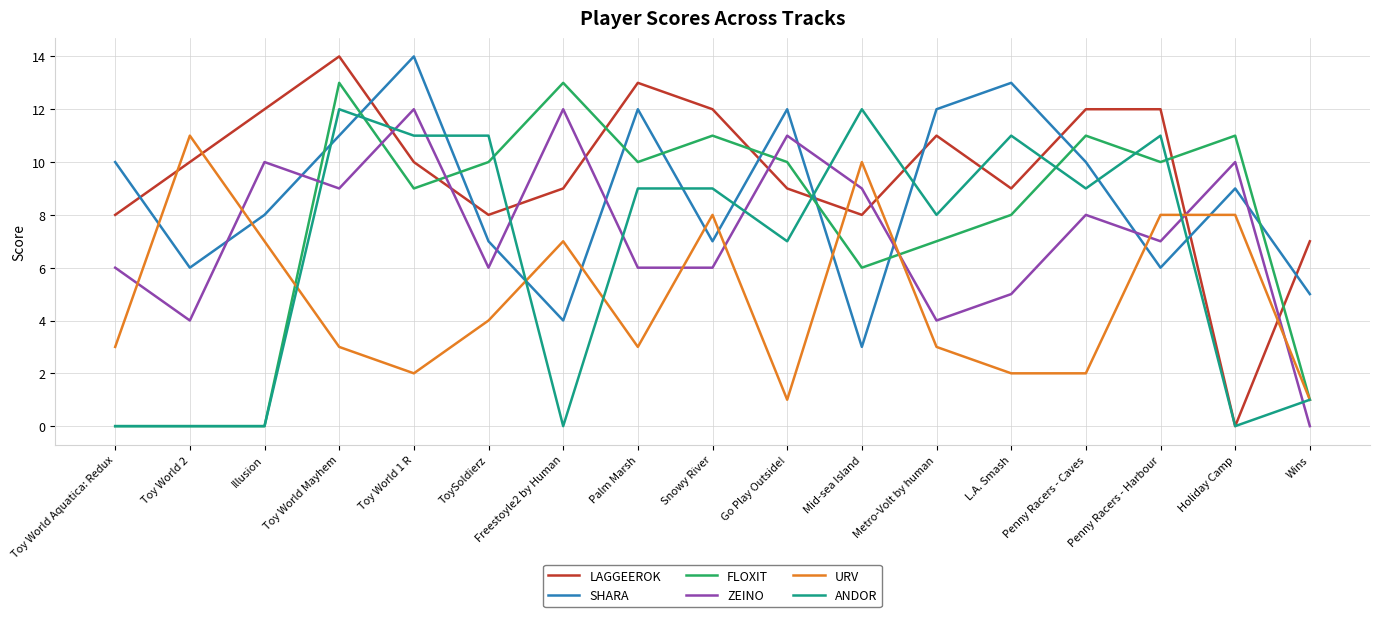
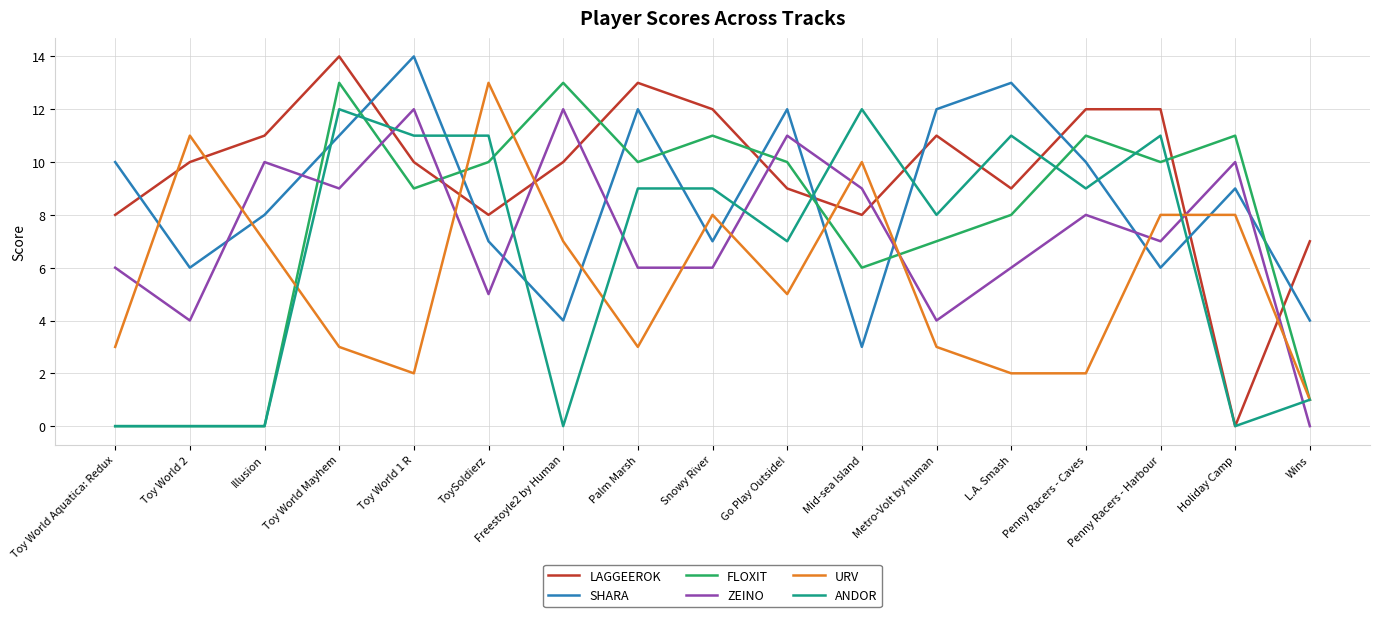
LAGGEEROK, Illusion: 12 -> 11
ZEINO, ToySoldierz: 6 -> 5
URV, ToySoldierz: 4 -> 13
LAGGEEROK, Freestoyle2 by Human: 9 -> 10
URV, Go Play Outside!: 1 -> 5
ZEINO, L.A. Smash: 5 -> 6
SHARA, Wins: 5 -> 4
